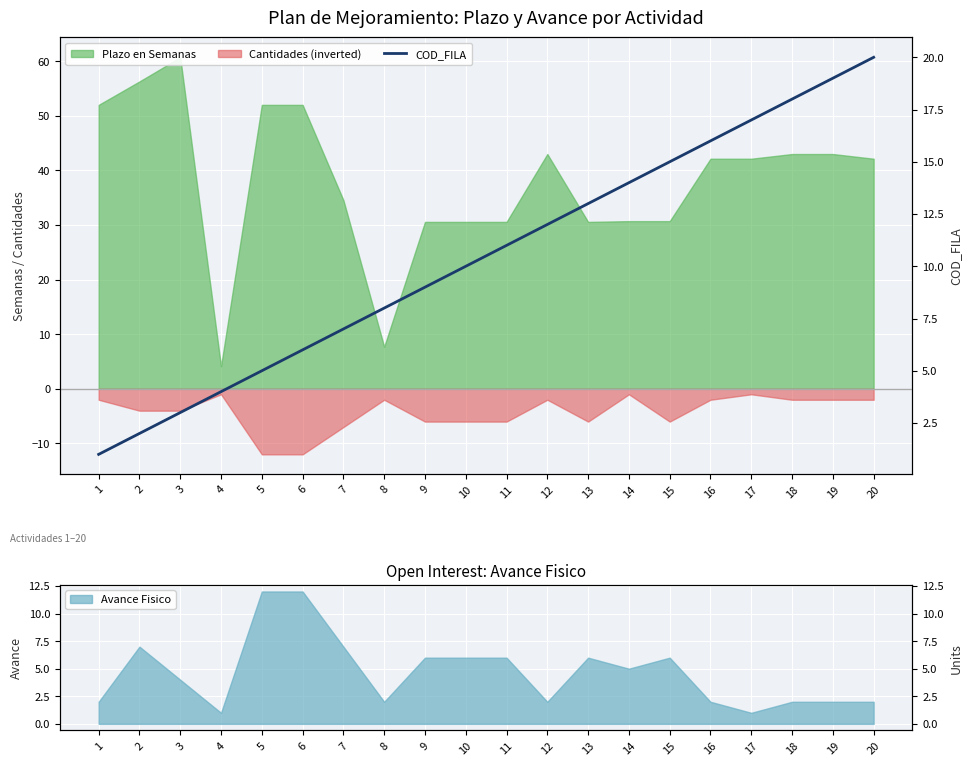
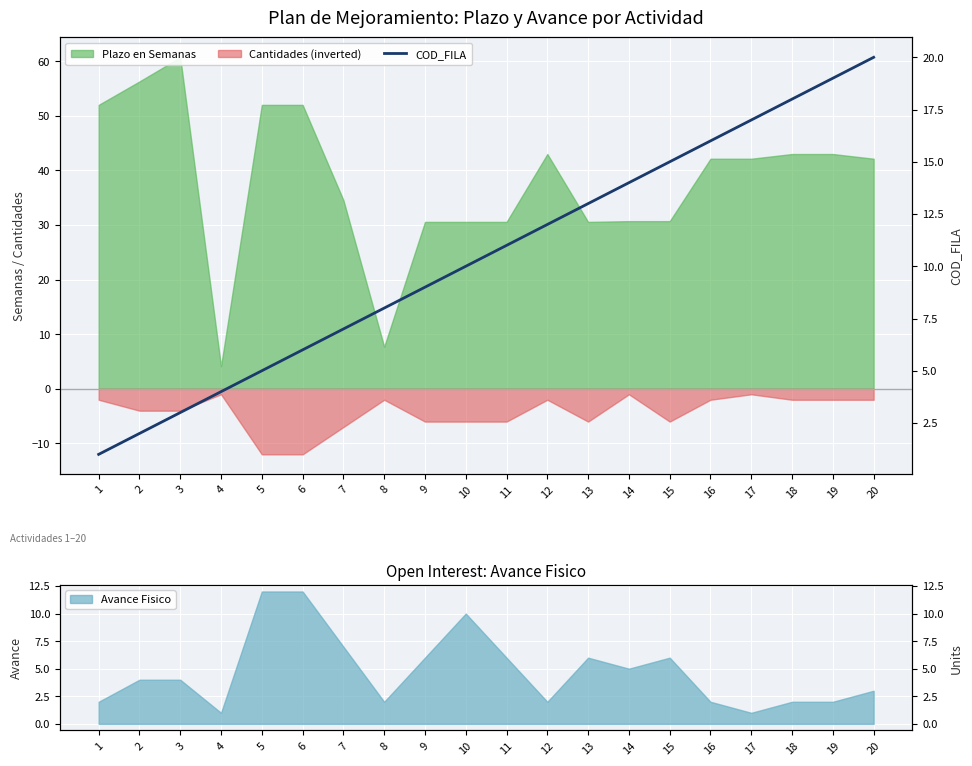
Open Interest: Avance Fisico, 2: 7 -> 4
Open Interest: Avance Fisico, 10: 6 -> 10
Open Interest: Avance Fisico, 20: 2 -> 3
